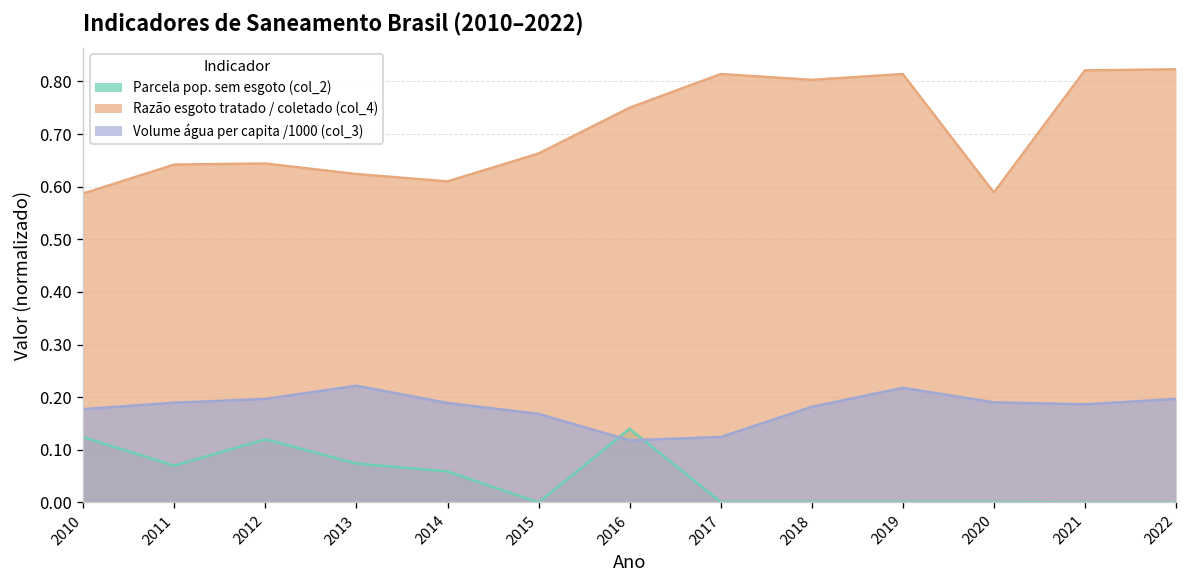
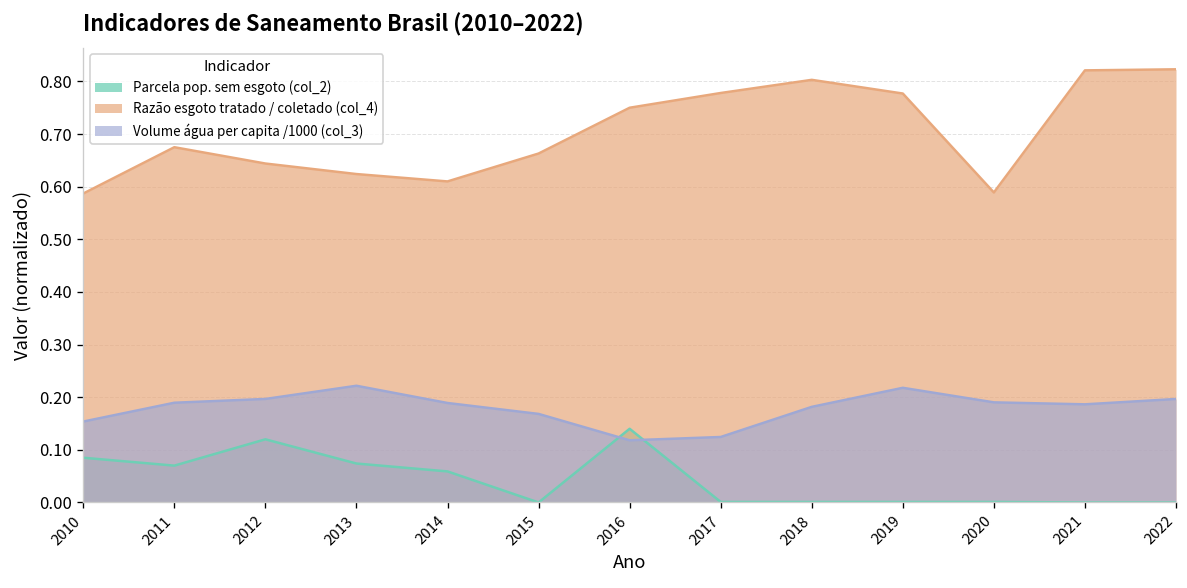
Parcela pop. sem esgoto (col_2), 2010: 0.12 -> 0.09
Volume água per capita /1000 (col_3), 2010: 0.18 -> 0.15
Razão esgoto tratado / coletado (col_4), 2011: 0.64 -> 0.68
Razão esgoto tratado / coletado (col_4), 2017: 0.81 -> 0.78
Razão esgoto tratado / coletado (col_4), 2019: 0.81 -> 0.78
